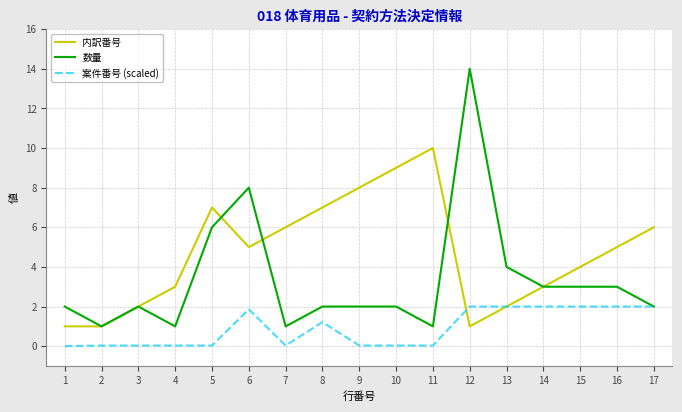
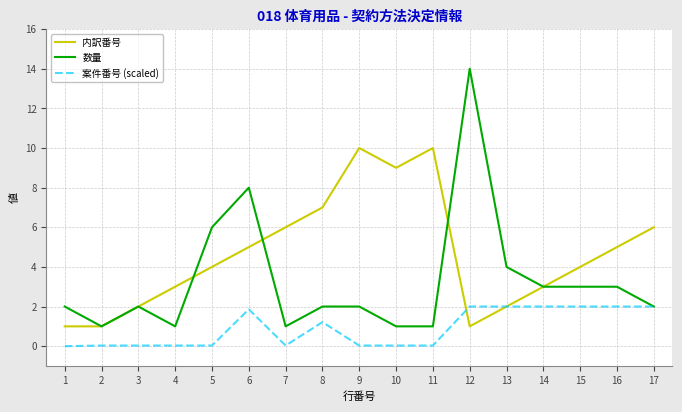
内訳番号, 5: 7 -> 4
内訳番号, 9: 8 -> 10
数量, 10: 2 -> 1
